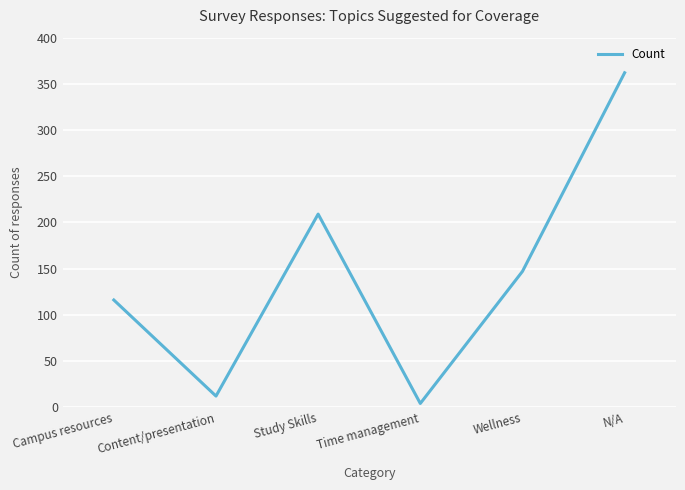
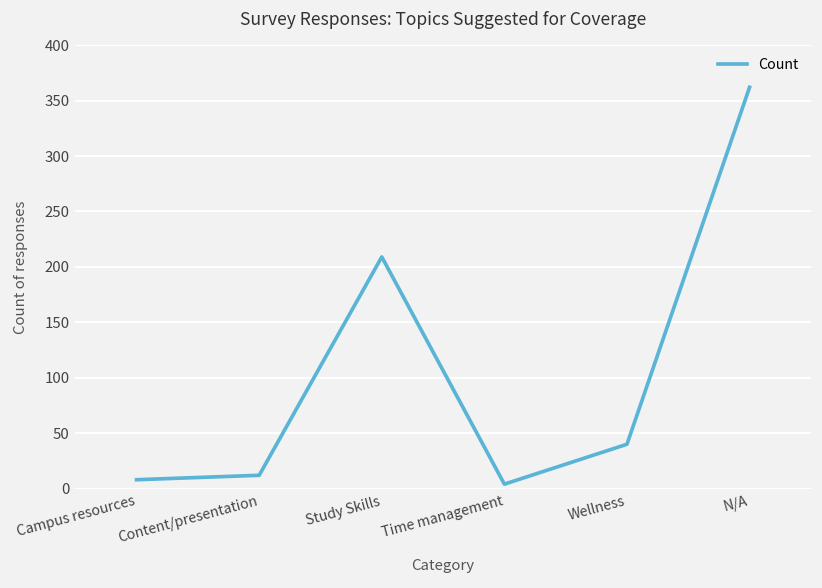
Campus resources: 120 -> 10
Wellness: 150 -> 40
